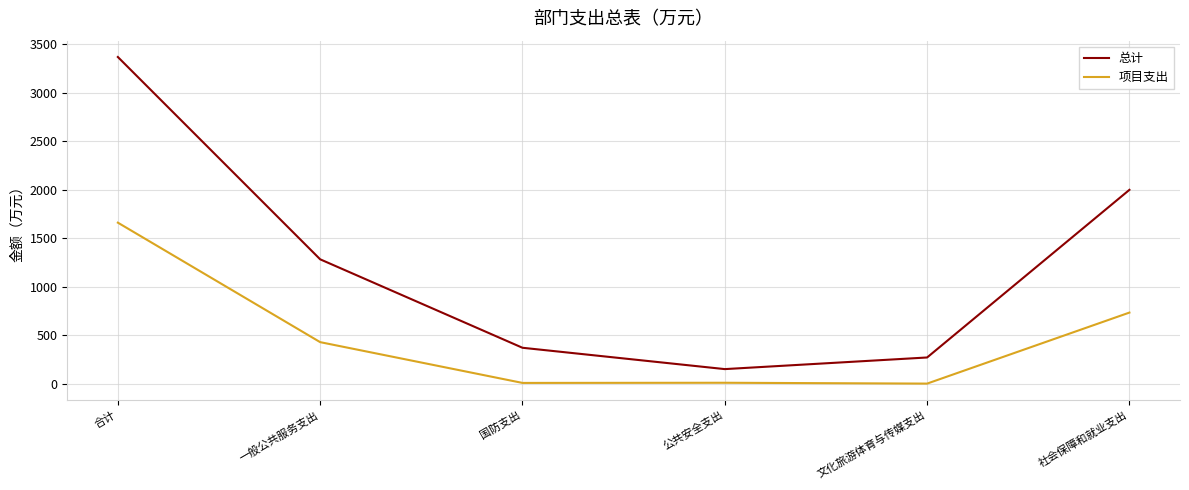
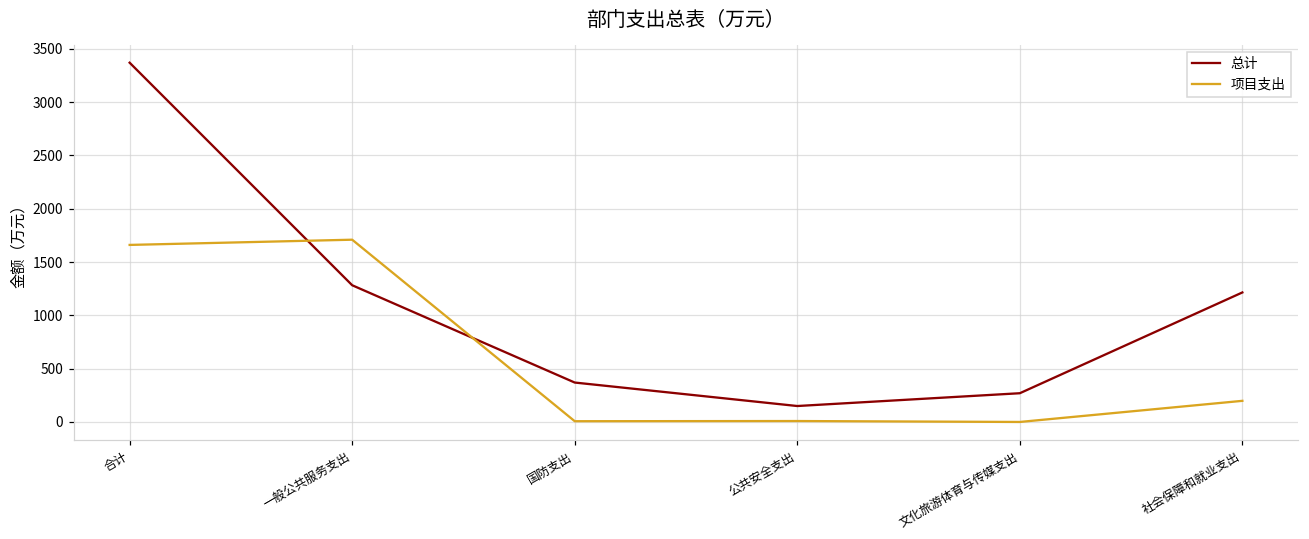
项目支出, 一般公共服务支出: 400 -> 1700
总计, 社会保障和就业支出: 2000 -> 1200
项目支出, 社会保障和就业支出: 700 -> 200
